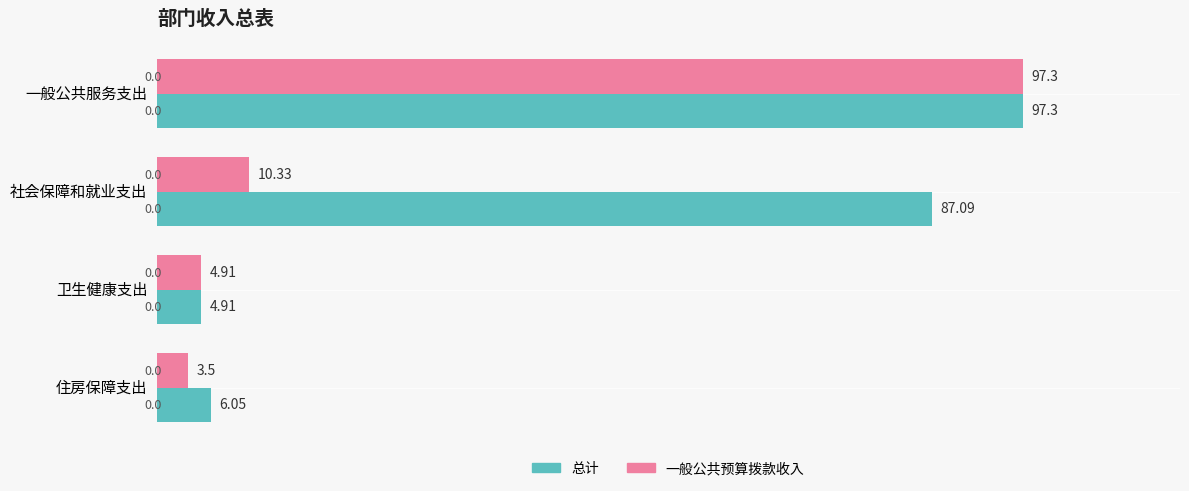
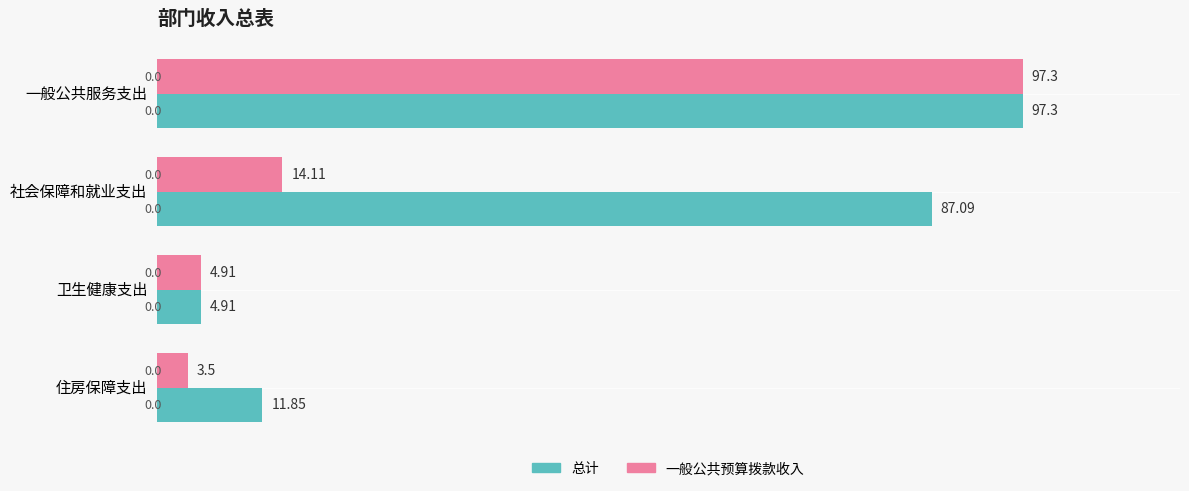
一般公共预算拨款收入, 社会保障和就业支出: 10.33 -> 14.11
总计, 住房保障支出: 6.05 -> 11.85
